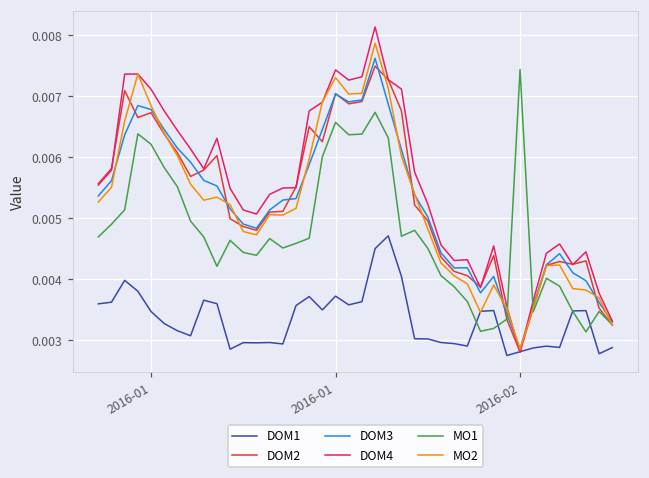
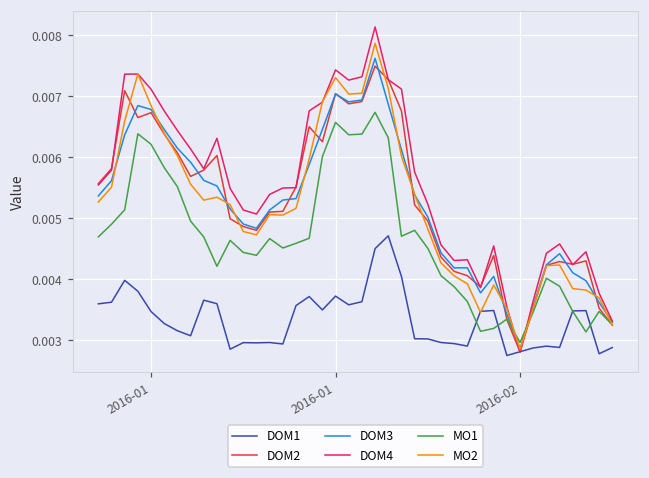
MO1, 2016-02: 0.0074 -> 0.0030
